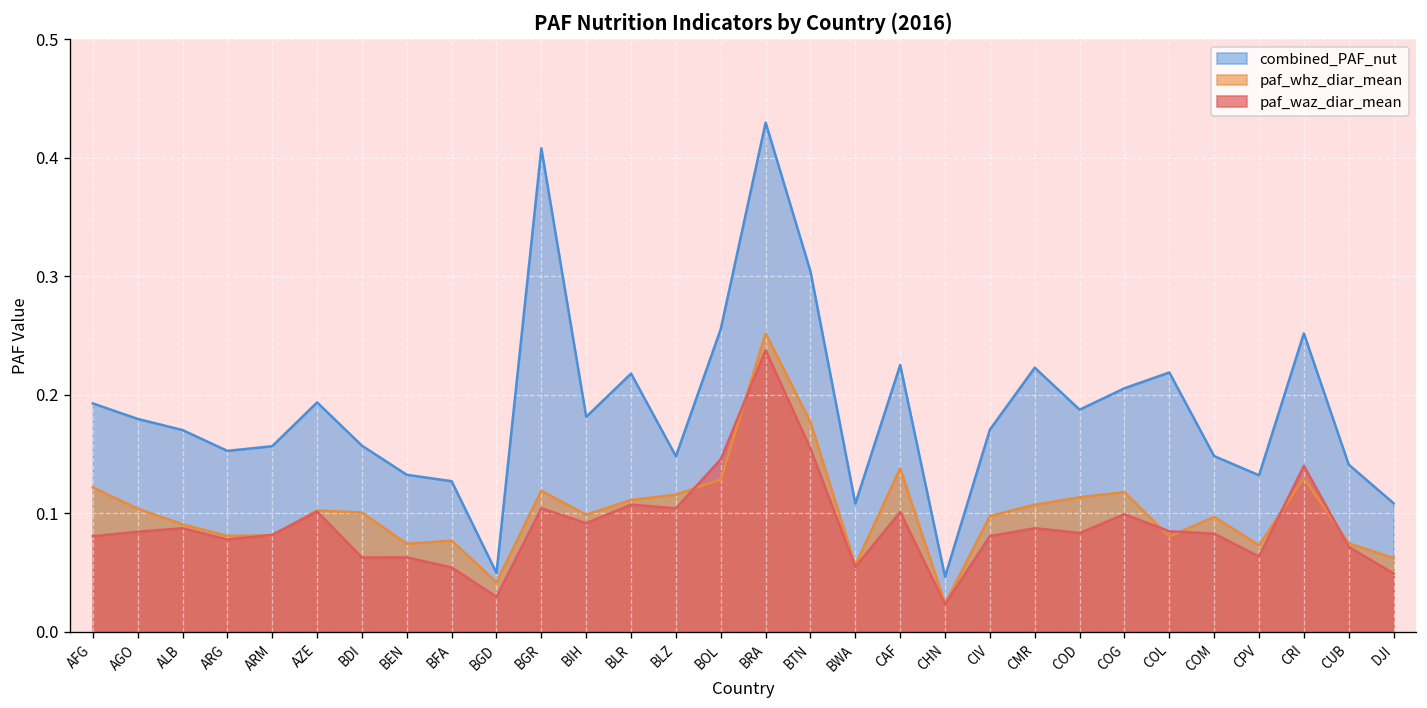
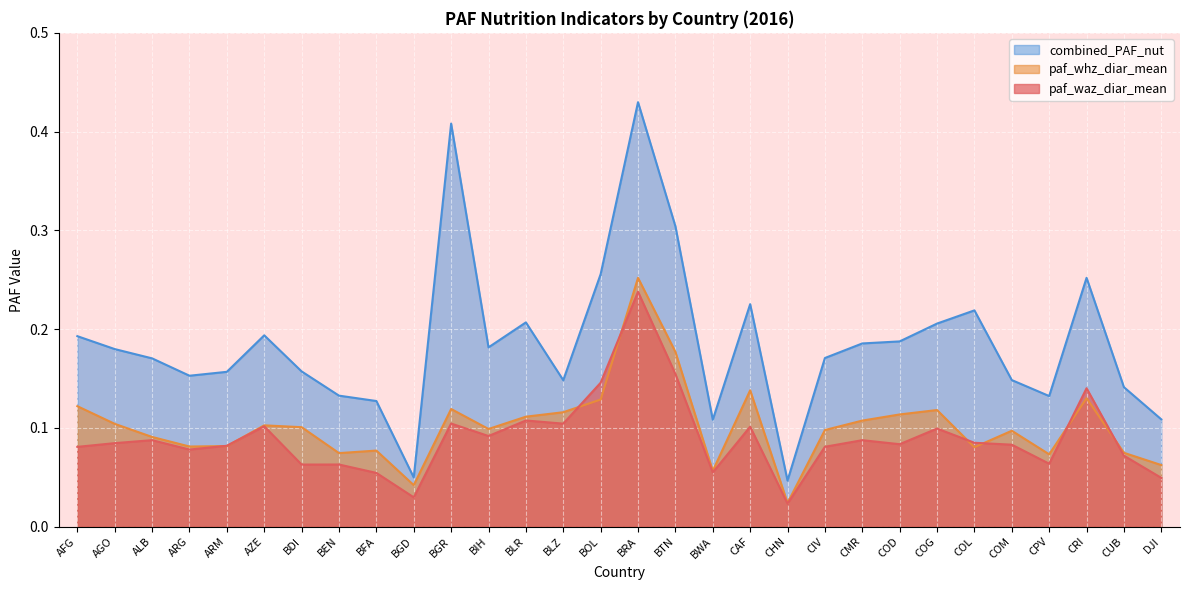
combined_PAF_nut, BLR: 0.22 -> 0.21
combined_PAF_nut, CMR: 0.22 -> 0.19
